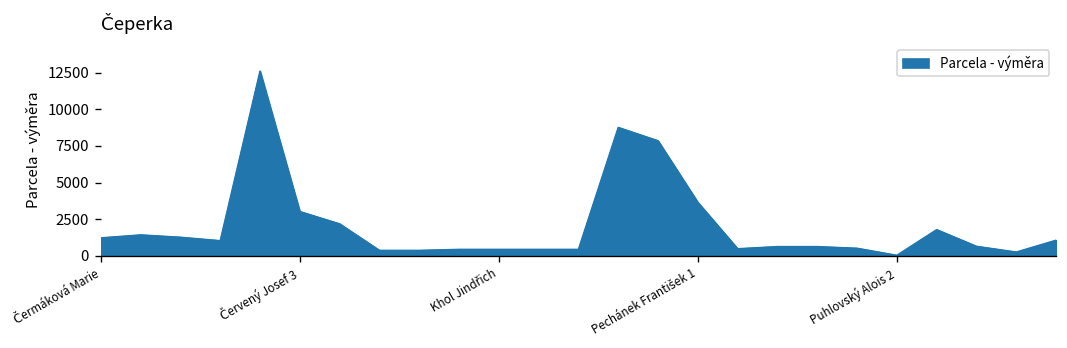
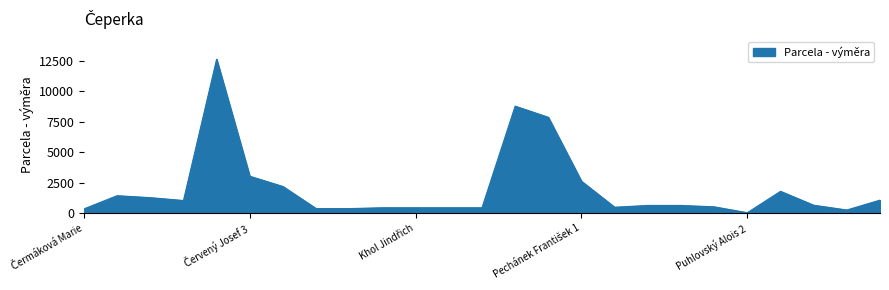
Čermáková Marie: 1200 -> 300
Pechánek František 1: 3600 -> 2600
